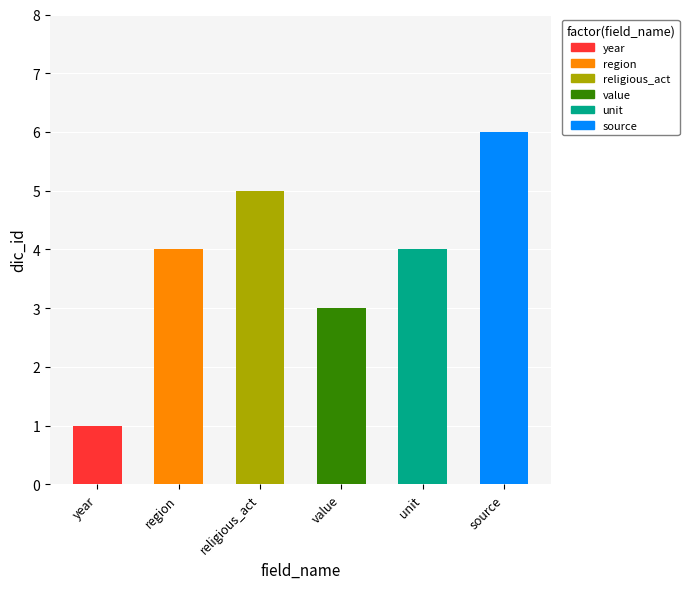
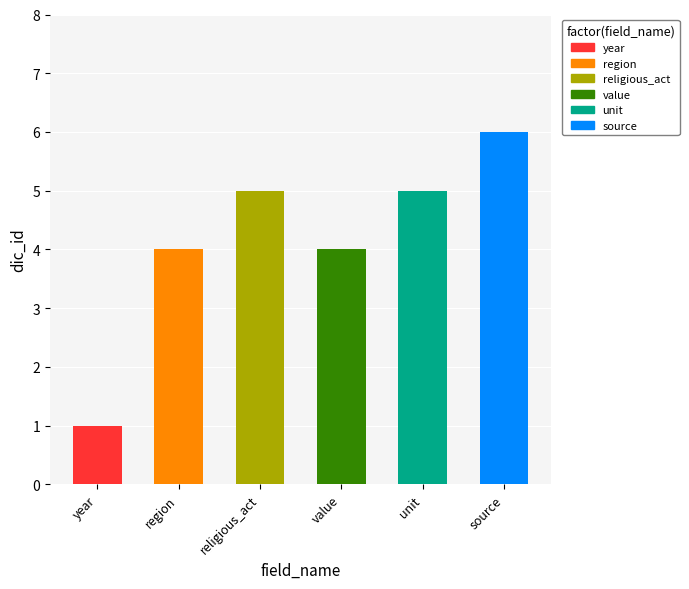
value: 3 -> 4
unit: 4 -> 5
